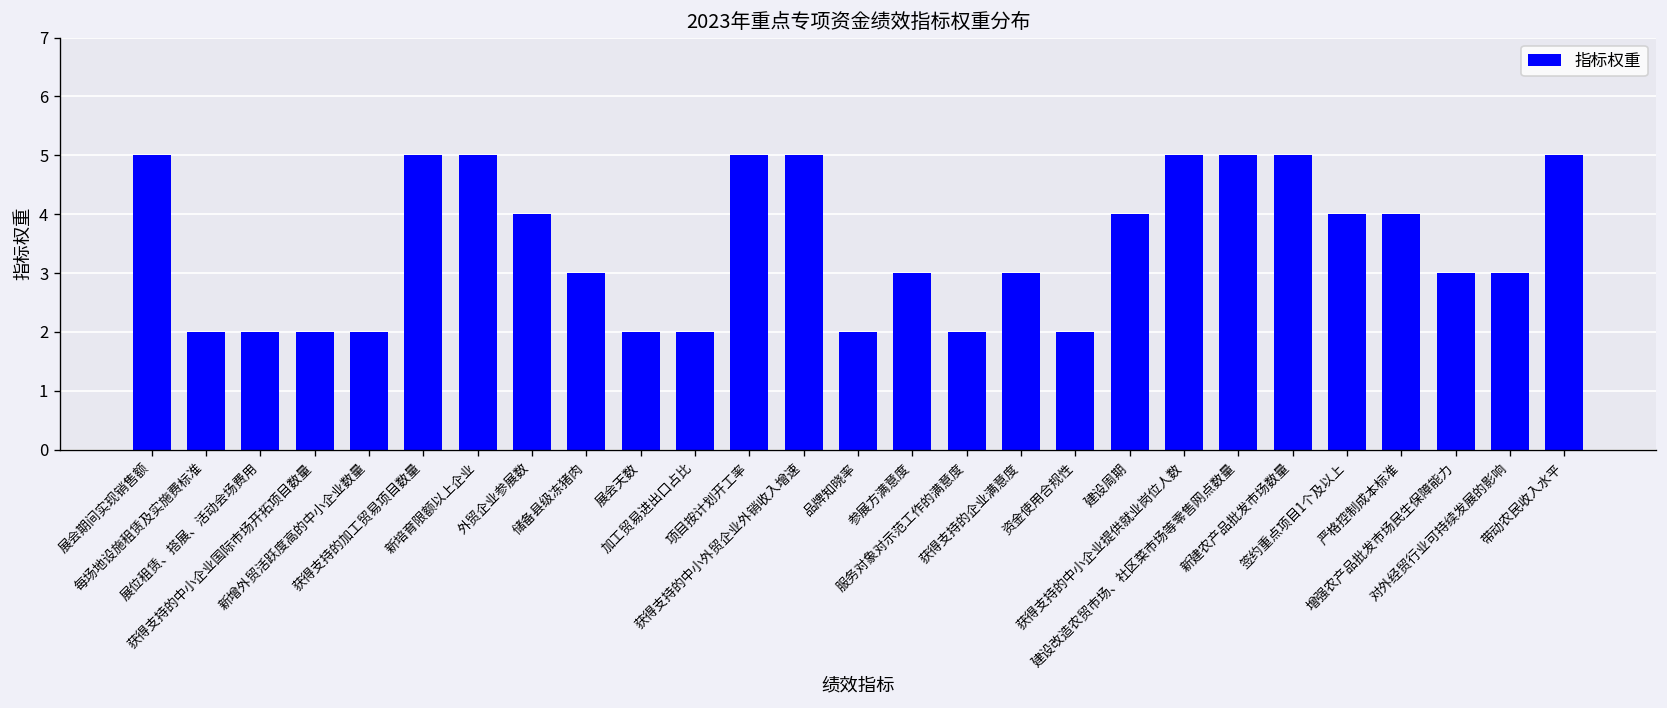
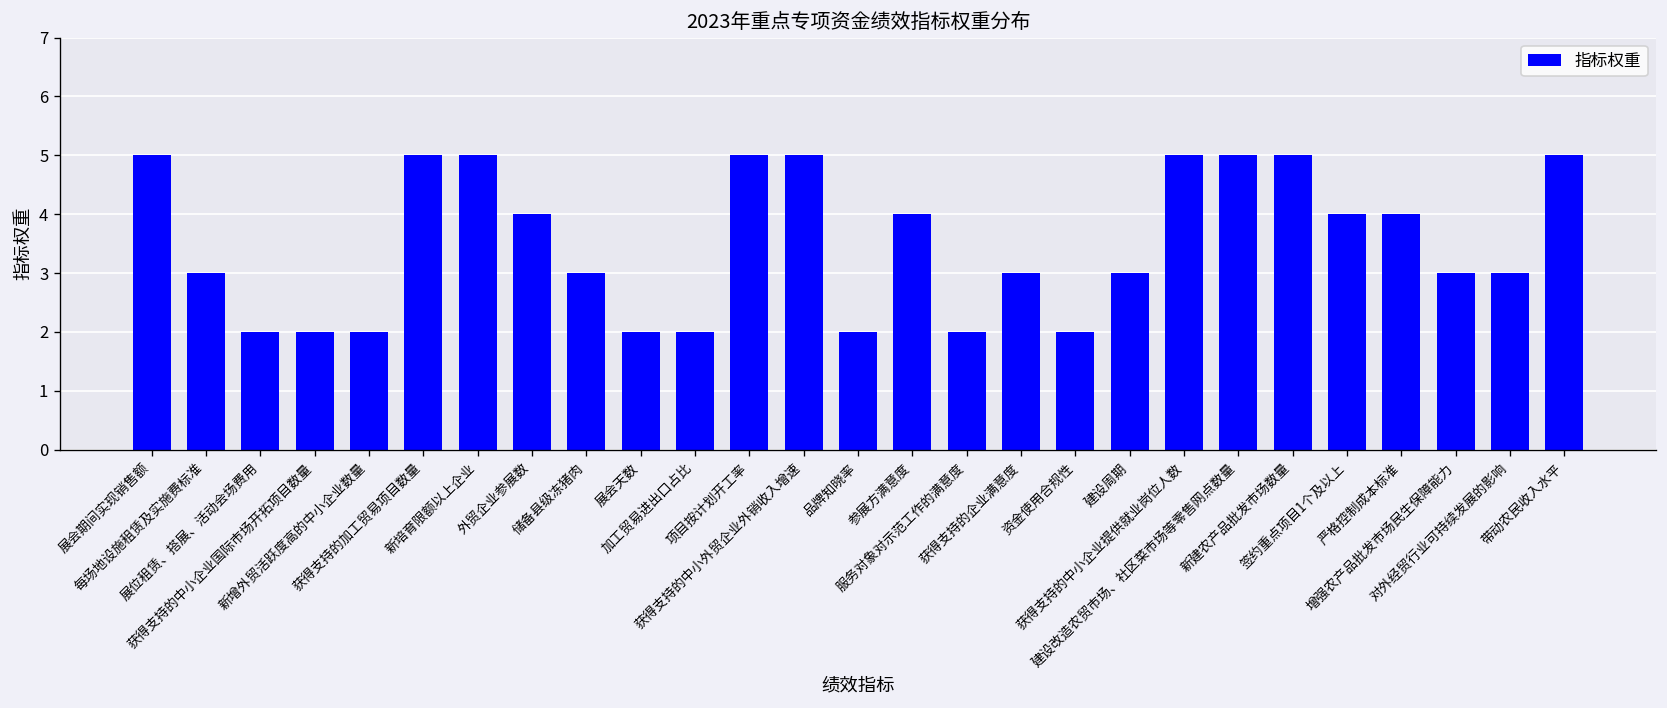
每场地设施租赁及实施费标准: 2 -> 3
参展方满意度: 3 -> 4
建设周期: 4 -> 3
